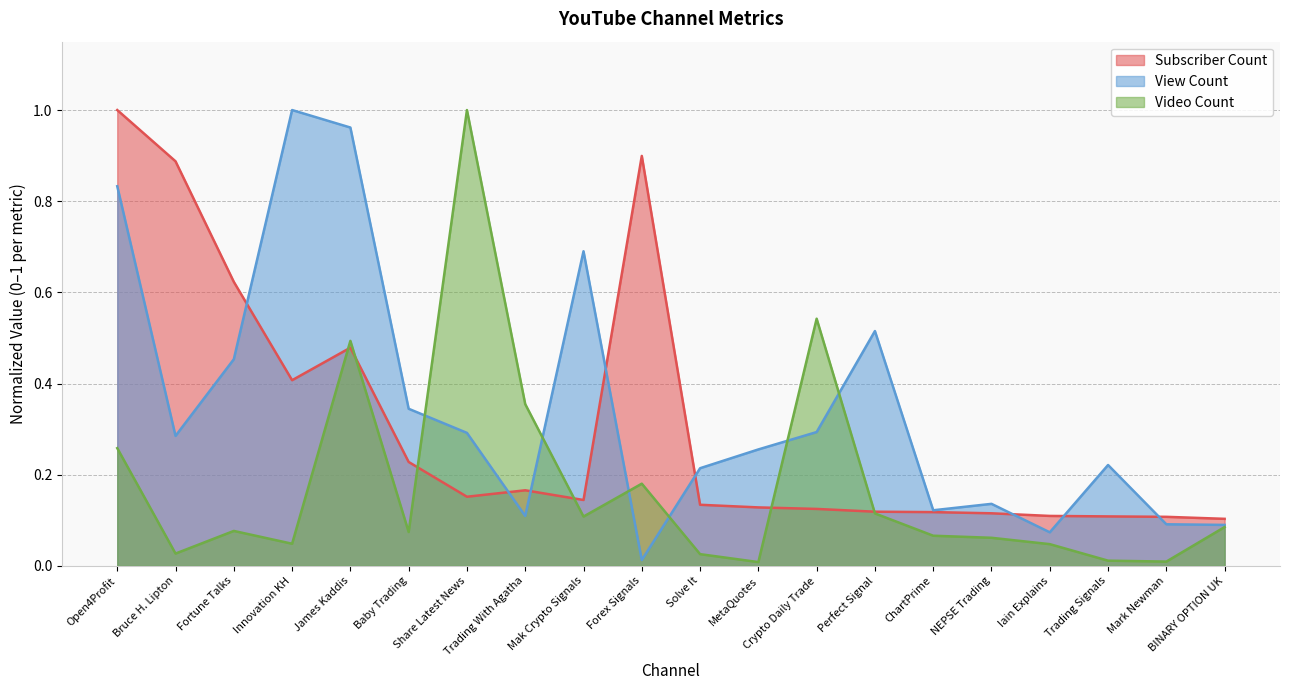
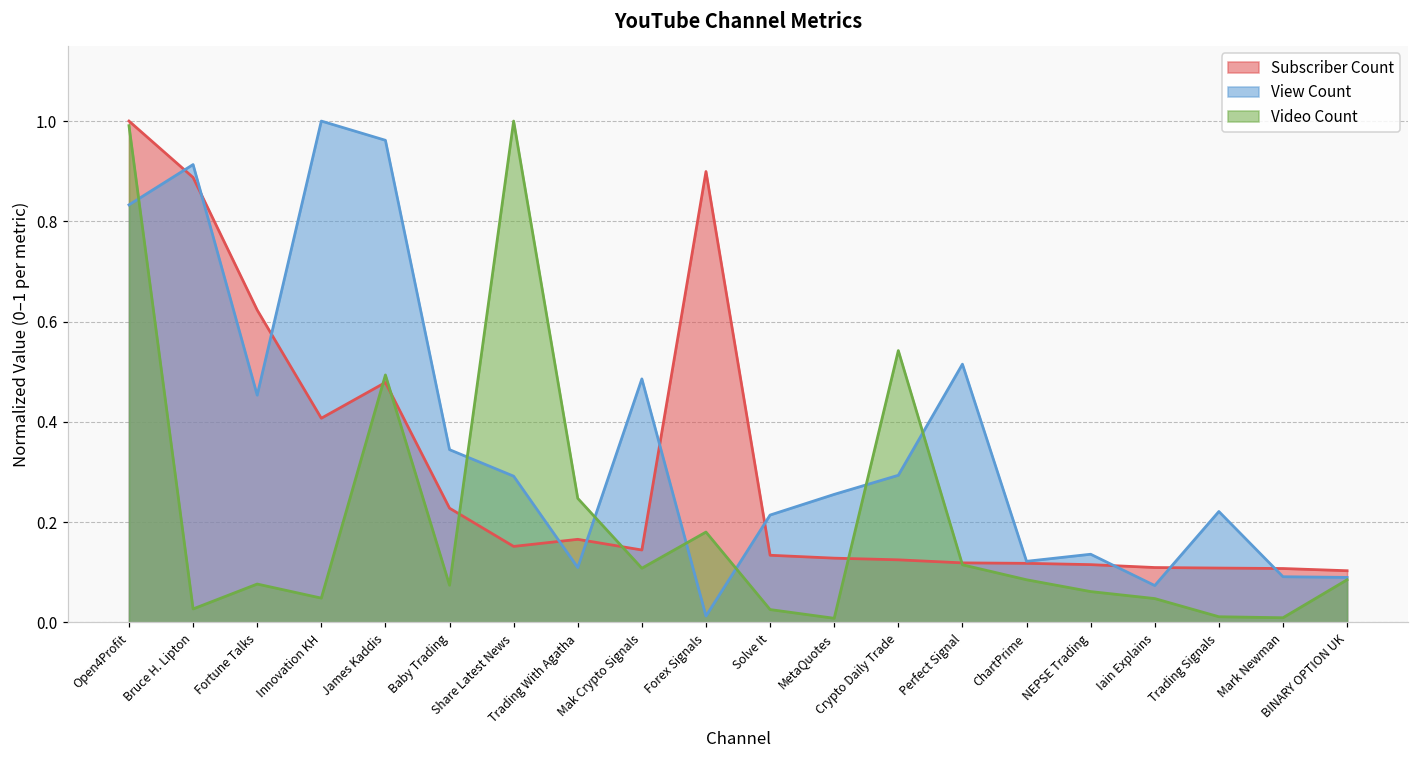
Video Count, Open4Profit: 0.26 -> 0.99
View Count, Bruce H. Lipton: 0.29 -> 0.91
Video Count, Trading With Agatha: 0.35 -> 0.25
View Count, Mak Crypto Signals: 0.69 -> 0.49
Video Count, ChartPrime: 0.07 -> 0.09
